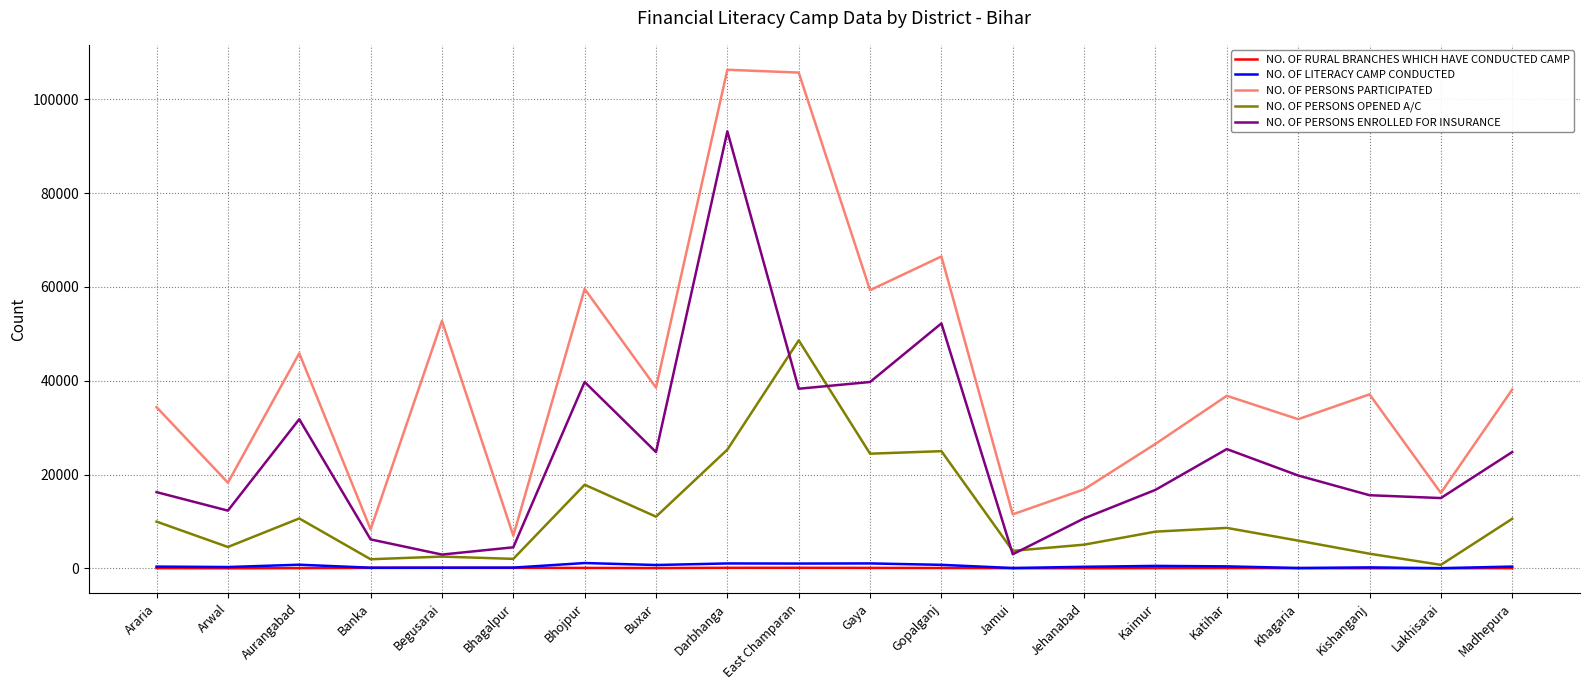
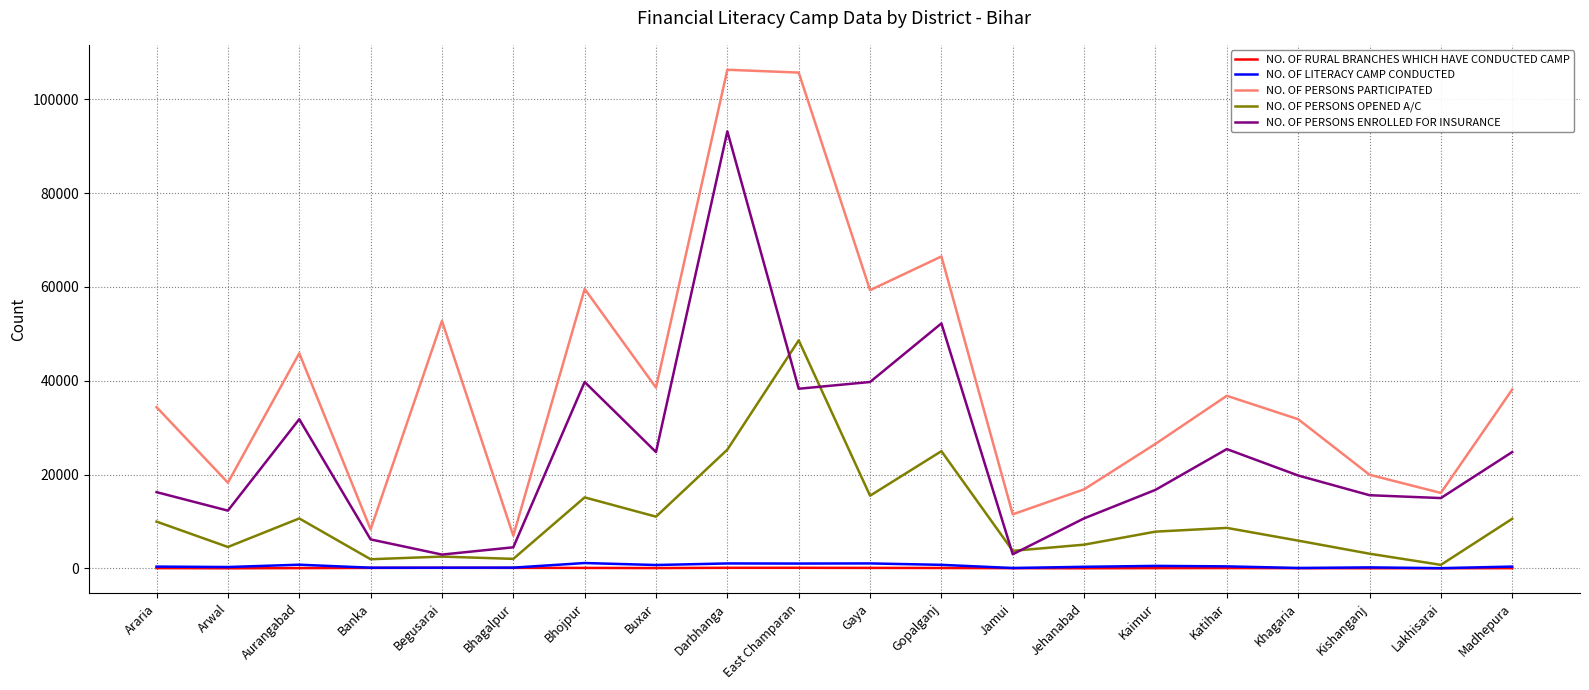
NO. OF PERSONS OPENED A/C, Bhojpur: 18000 -> 15000
NO. OF PERSONS OPENED A/C, Gaya: 24000 -> 15000
NO. OF PERSONS PARTICIPATED, Kishanganj: 37000 -> 20000
